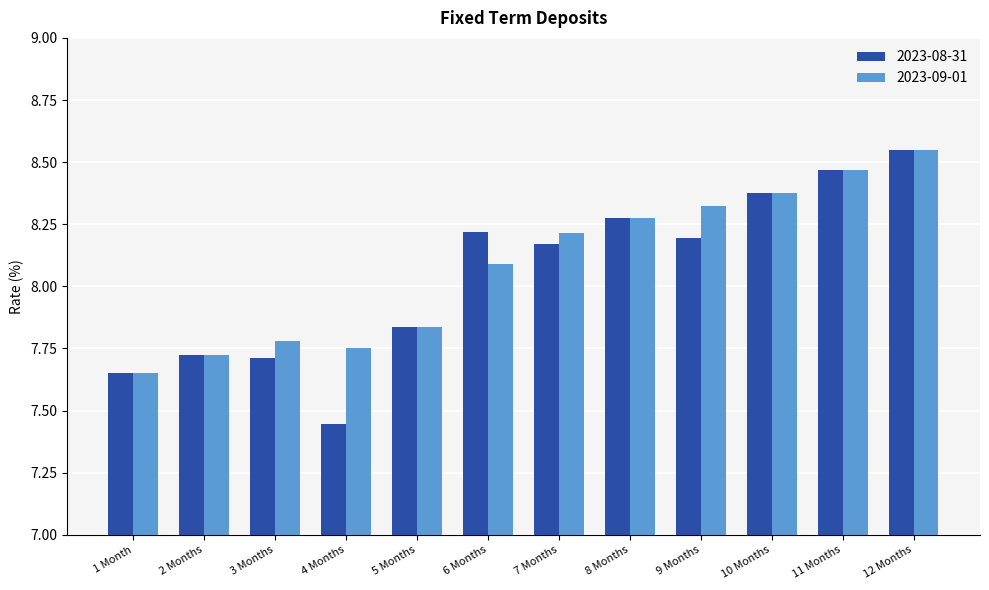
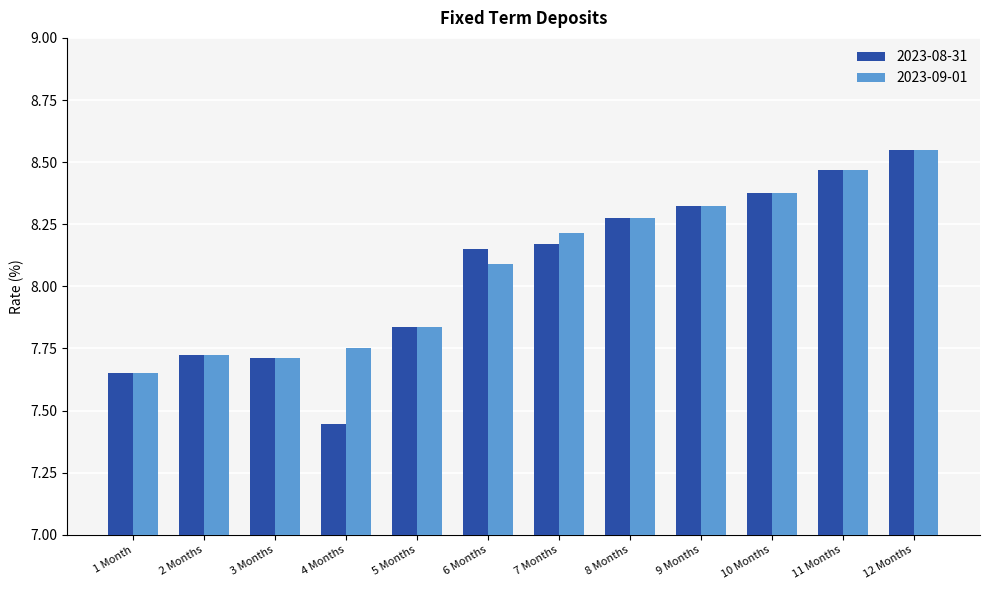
2023-09-01, 3 Months: 7.78 -> 7.71
2023-08-31, 6 Months: 8.22 -> 8.15
2023-08-31, 9 Months: 8.19 -> 8.33
